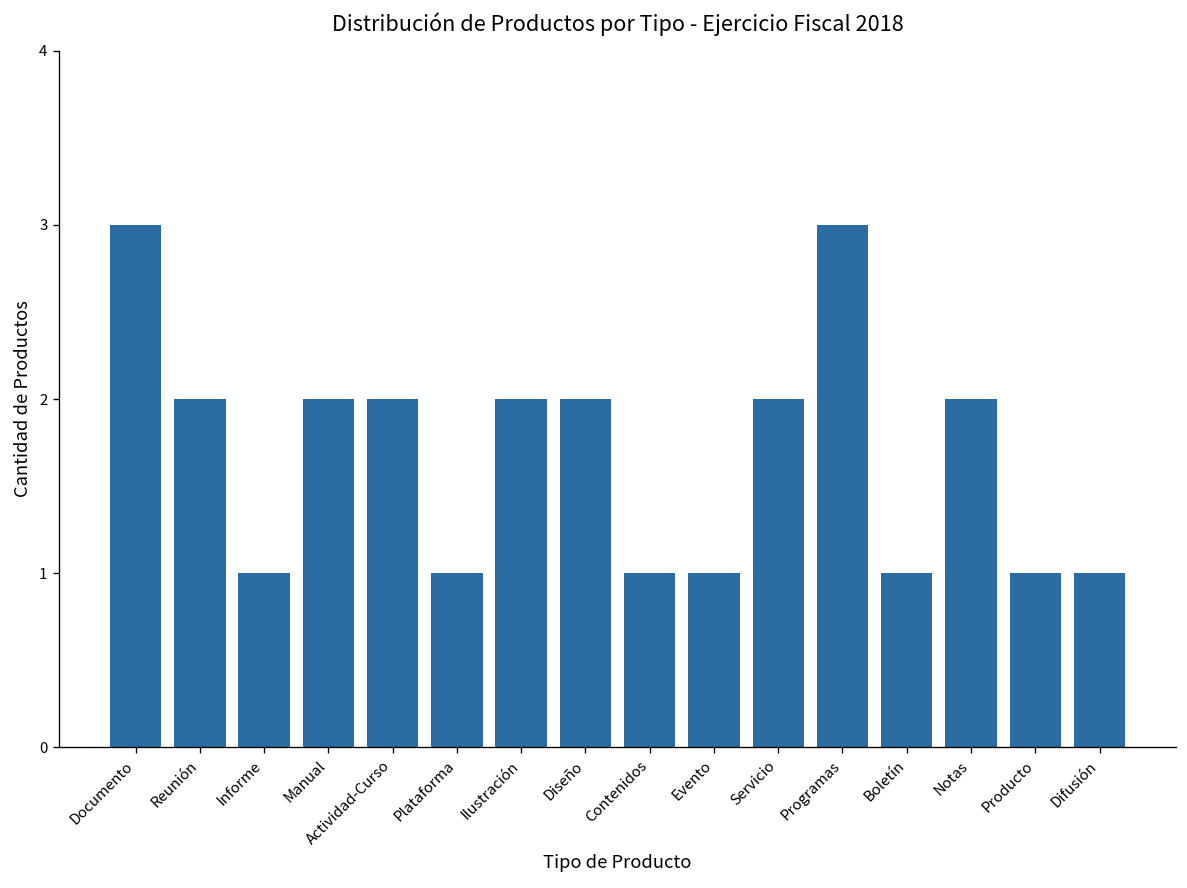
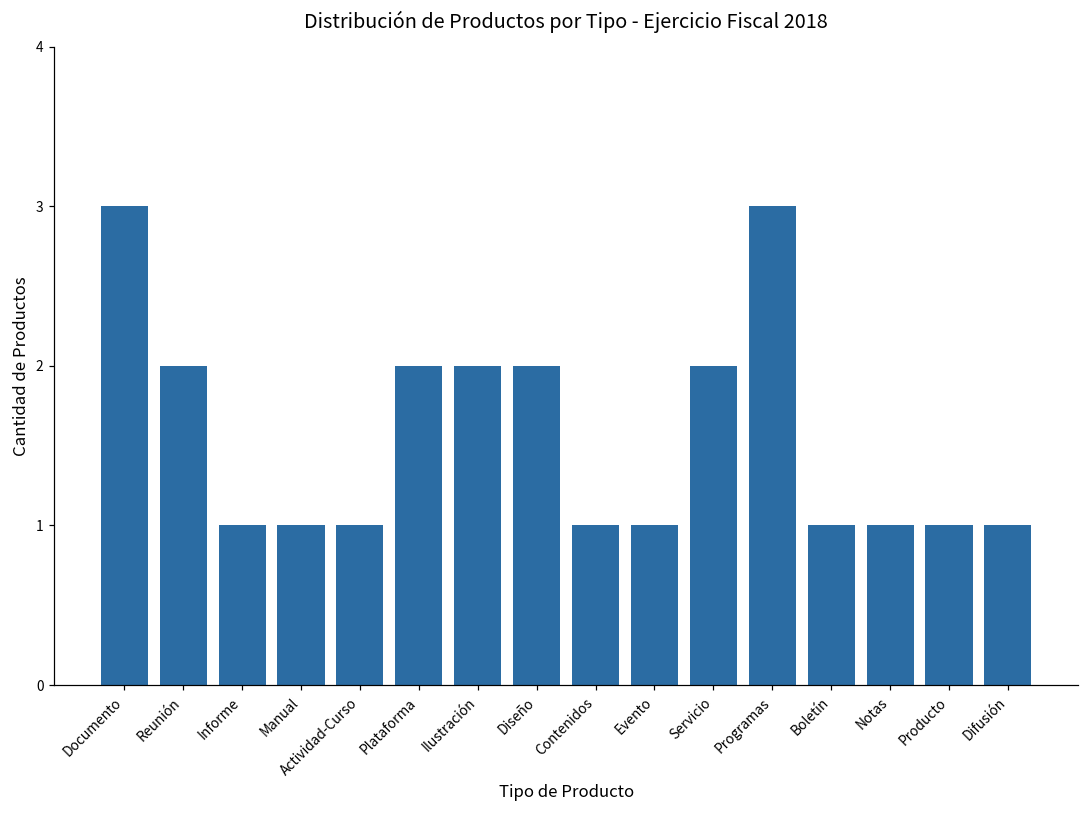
Manual: 2 -> 1
Actividad-Curso: 2 -> 1
Plataforma: 1 -> 2
Notas: 2 -> 1
